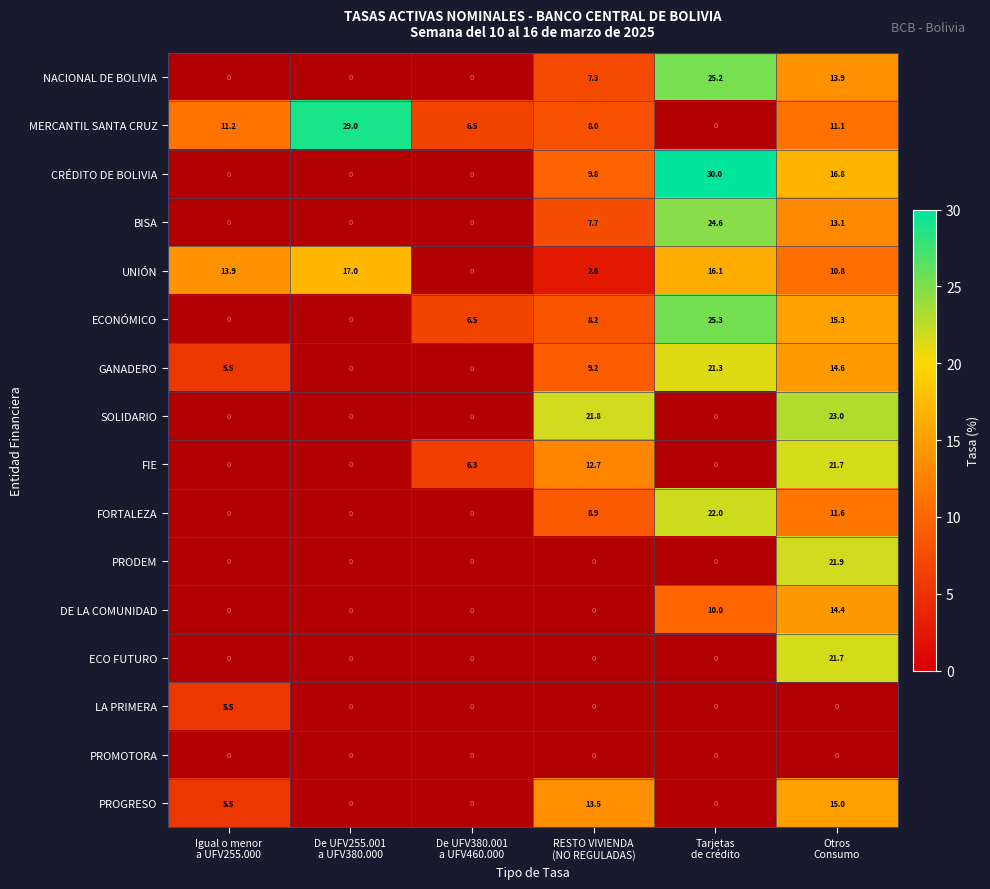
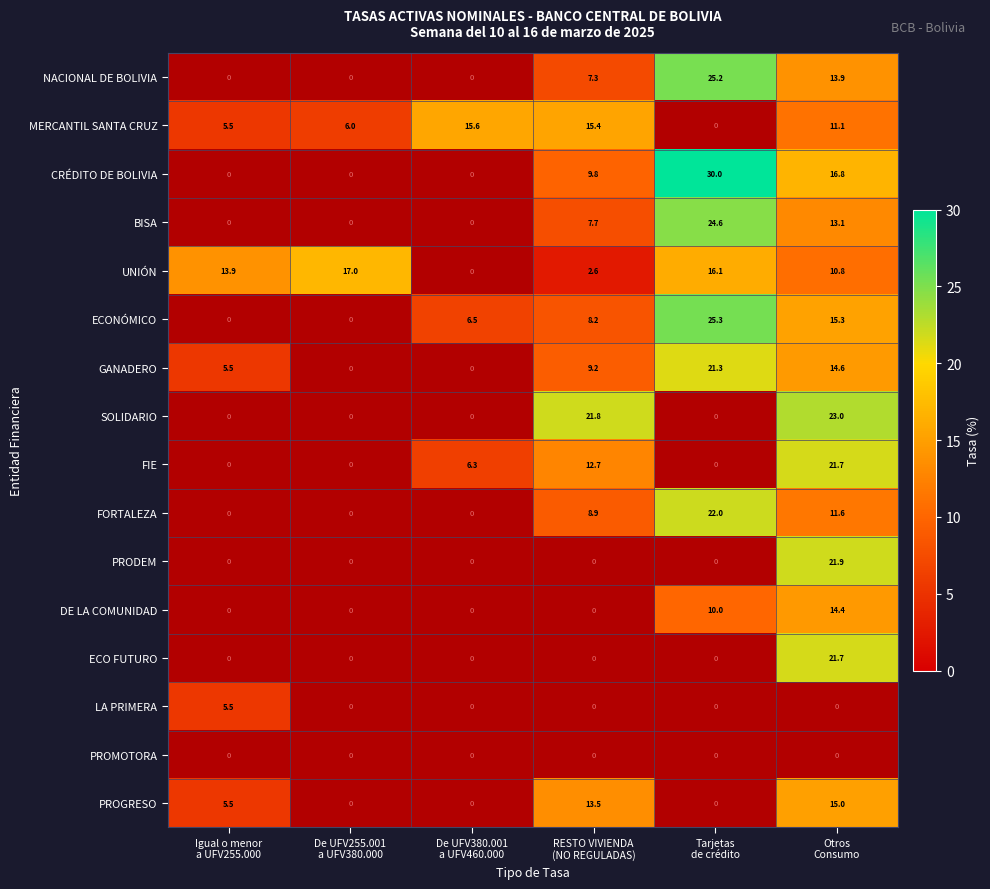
MERCANTIL SANTA CRUZ, Igual o menor a UFV255.000: 11.2 -> 5.5
MERCANTIL SANTA CRUZ, De UFV255.001 a UFV380.000: 29.0 -> 6.0
MERCANTIL SANTA CRUZ, De UFV380.001 a UFV460.000: 6.5 -> 15.6
MERCANTIL SANTA CRUZ, RESTO VIVIENDA (NO REGULADAS): 8.0 -> 15.4
